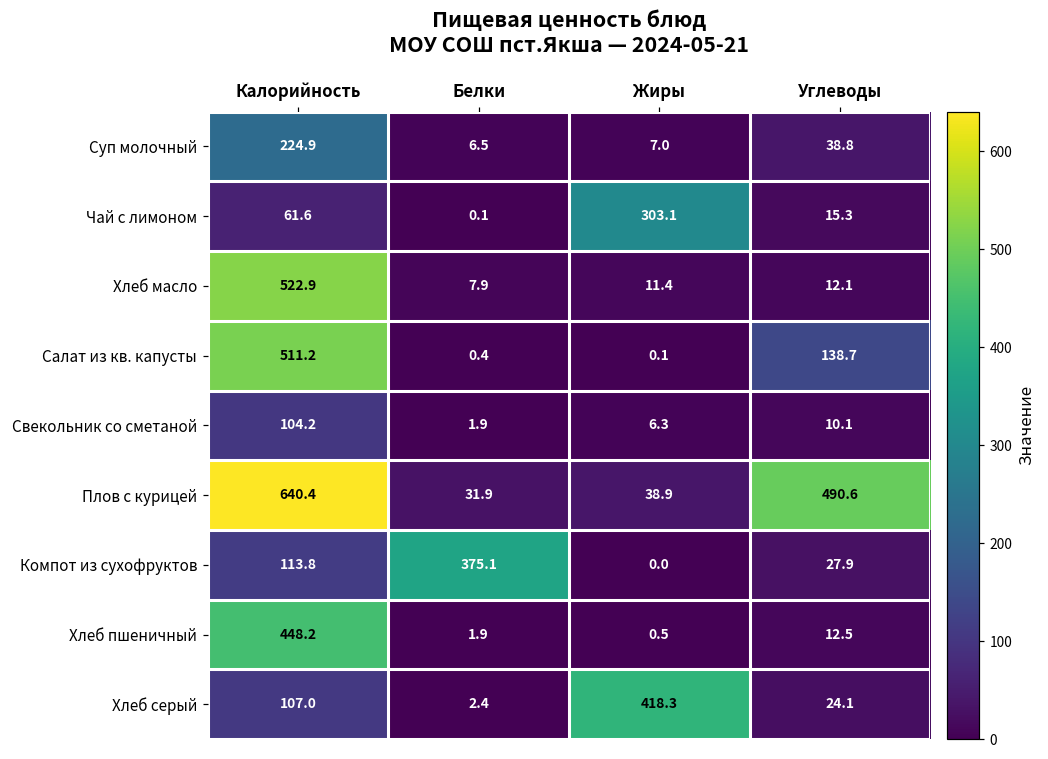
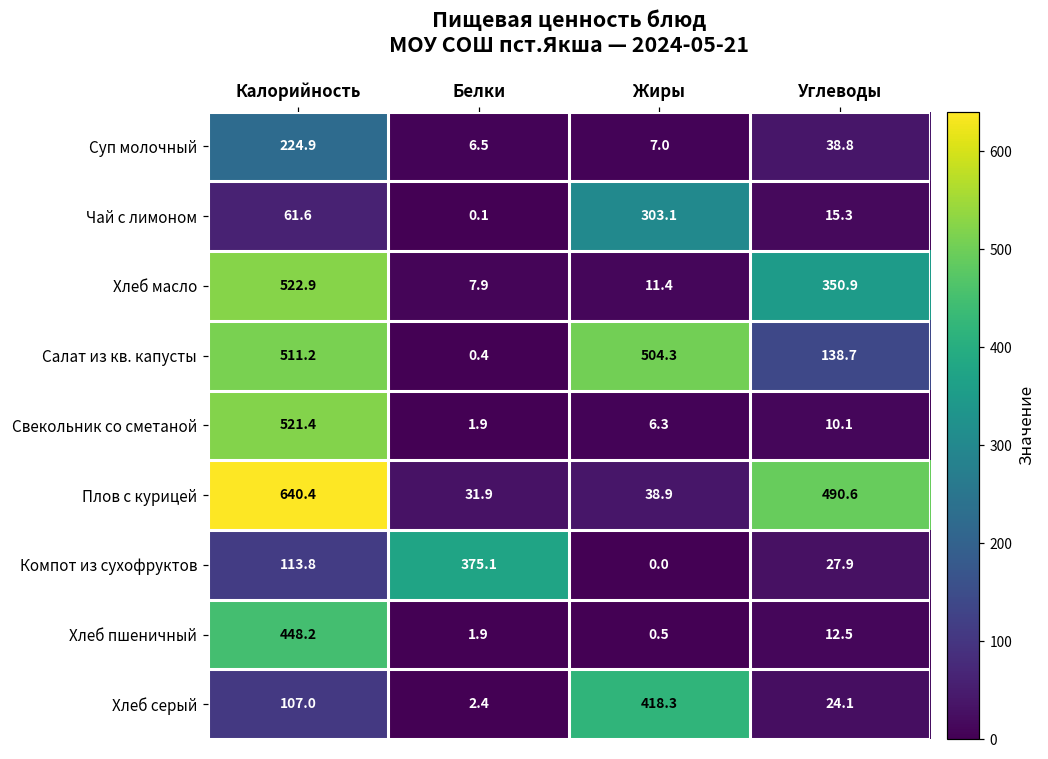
Хлеб масло, Углеводы: 12.1 -> 350.9
Салат из кв. капусты, Жиры: 0.1 -> 504.3
Свекольник со сметаной, Калорийность: 104.2 -> 521.4
